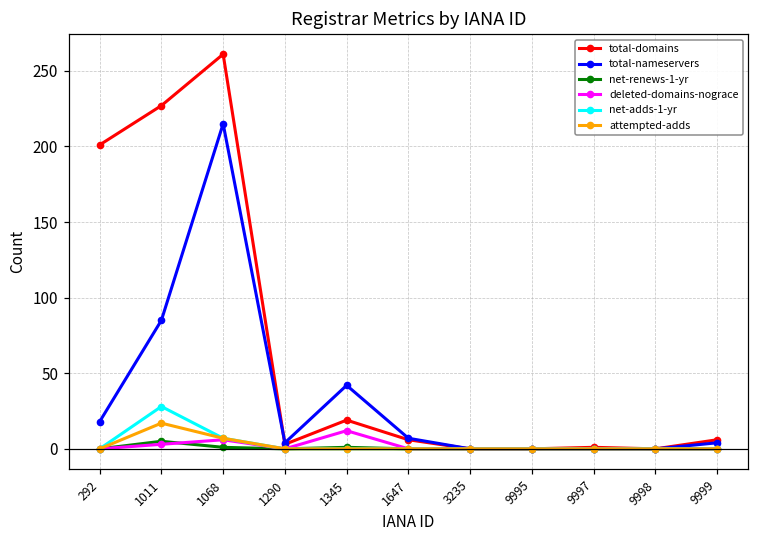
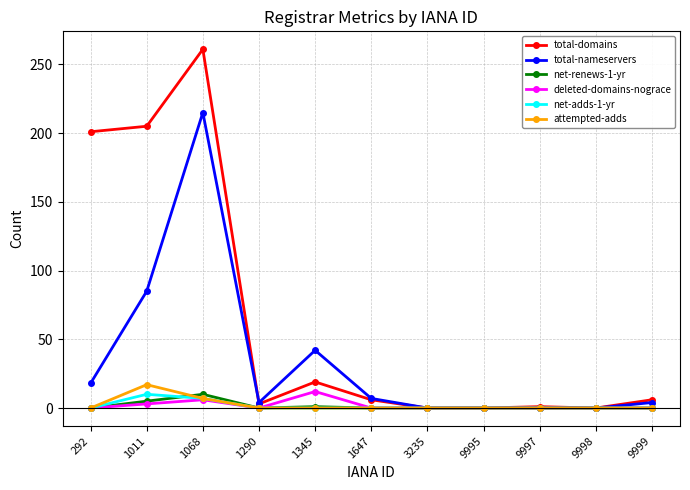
total-domains, 1011: 227 -> 205
net-adds-1-yr, 1011: 28 -> 10
net-renews-1-yr, 1068: 1 -> 10
